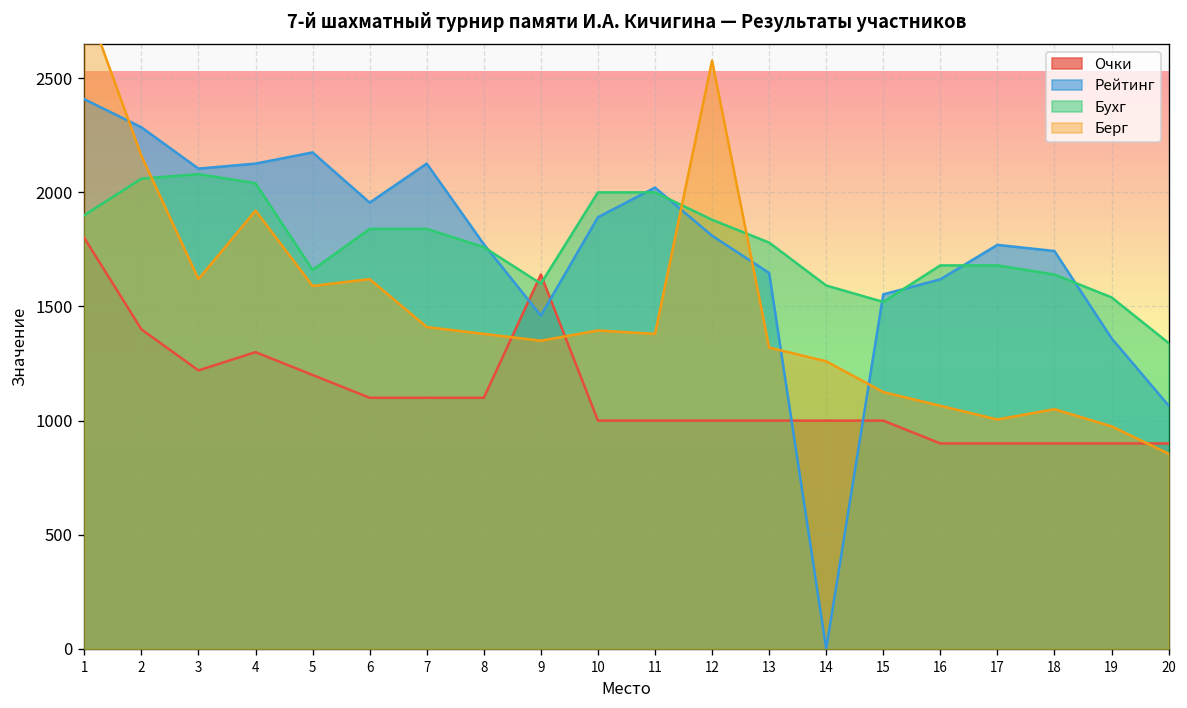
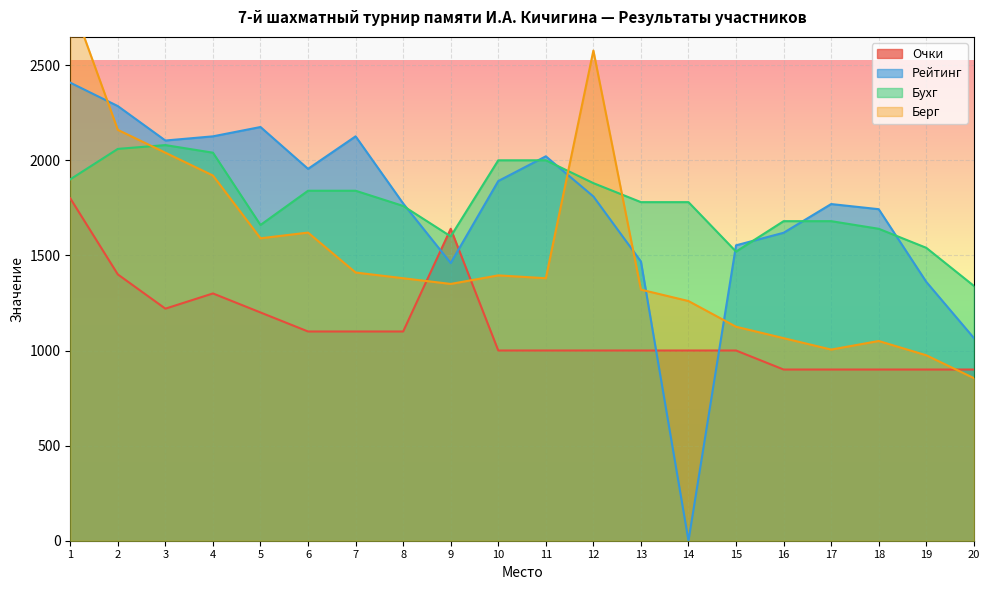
Берг, 3: 1620 -> 2040
Рейтинг, 13: 1650 -> 1470
Бухг, 14: 1590 -> 1780
